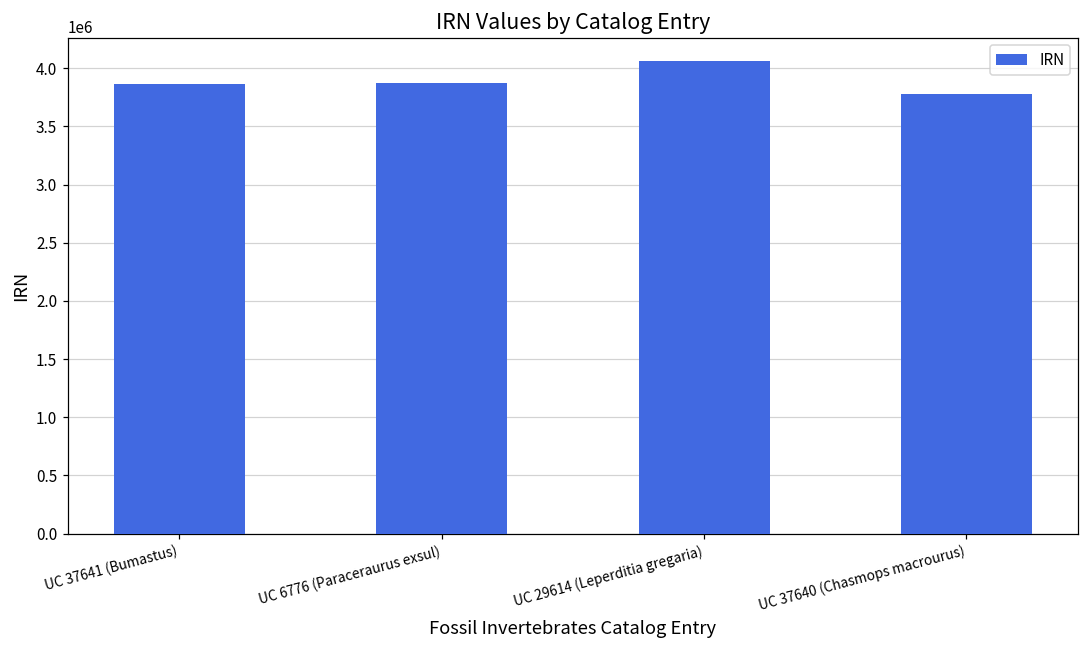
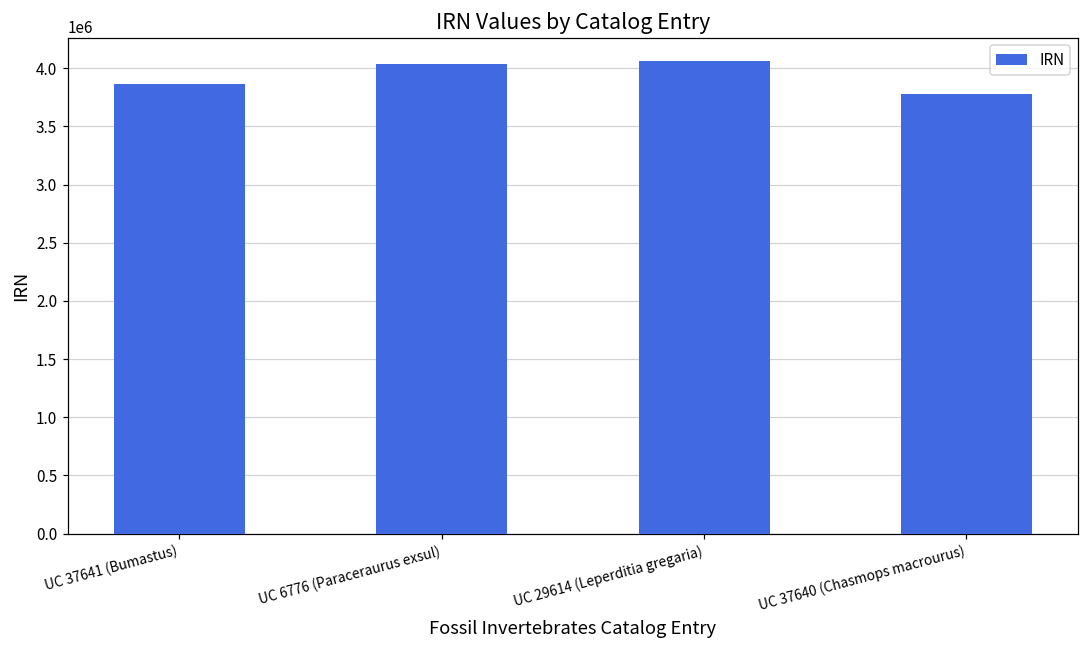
UC 6776 (Paraceraurus exsul): 3870000 -> 4040000
